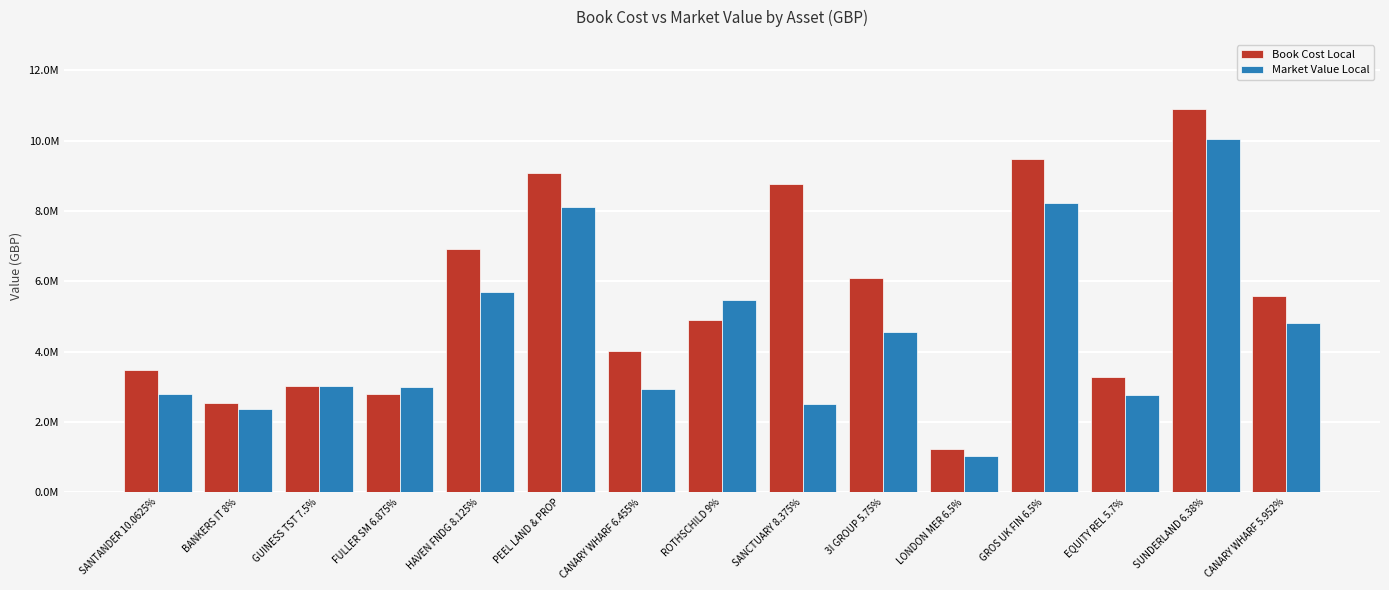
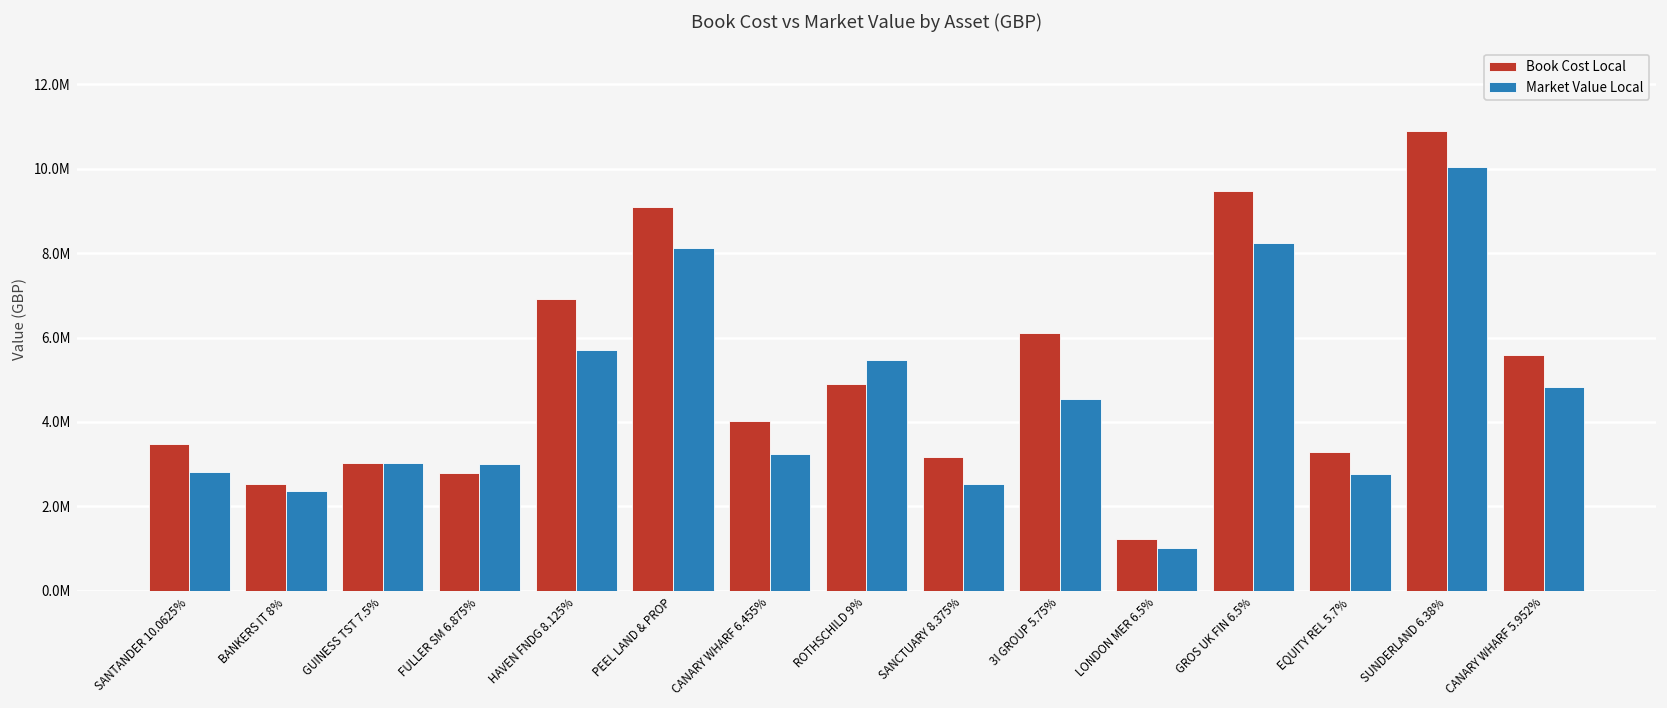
Market Value Local, CANARY WHARF 6.455%: 2900000 -> 3200000
Book Cost Local, SANCTUARY 8.375%: 8800000 -> 3200000
